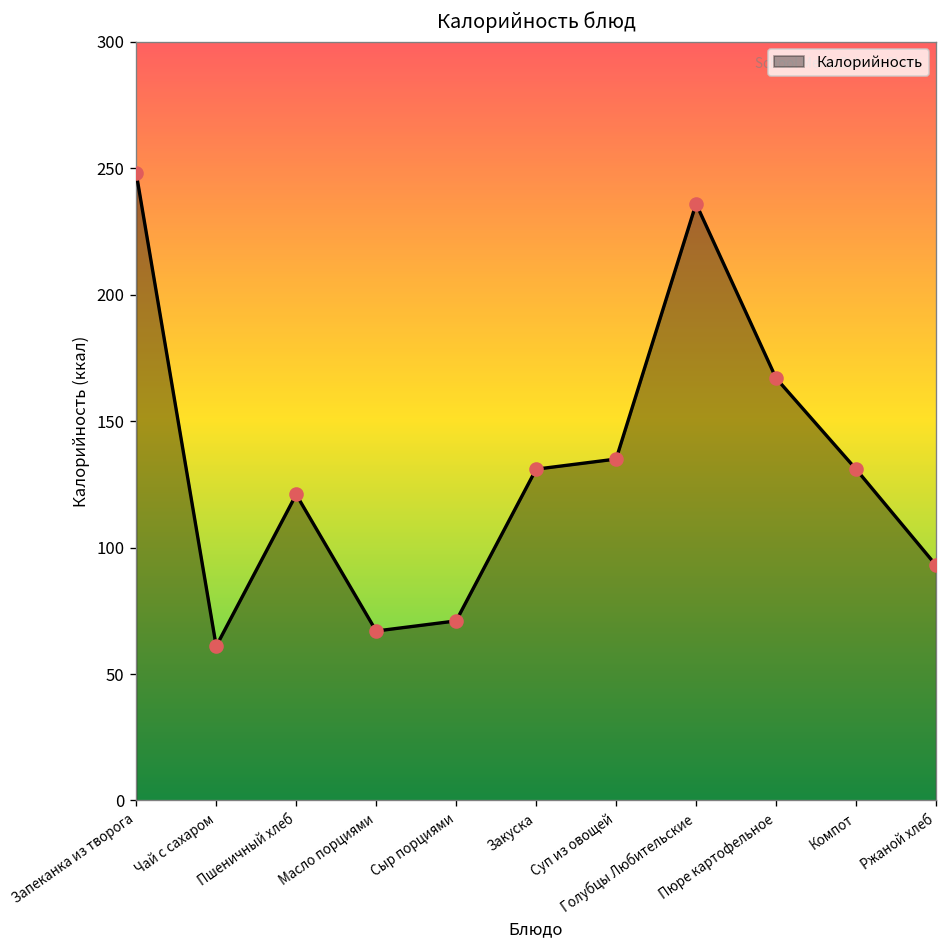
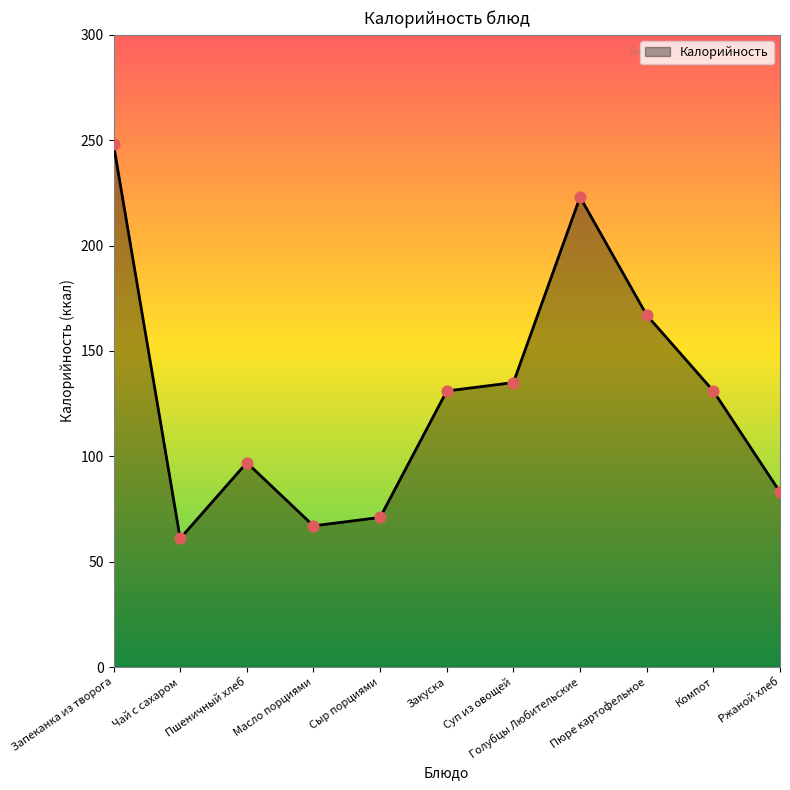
Пшеничный хлеб: 121 -> 97
Голубцы Любительские: 236 -> 223
Ржаной хлеб: 93 -> 83
